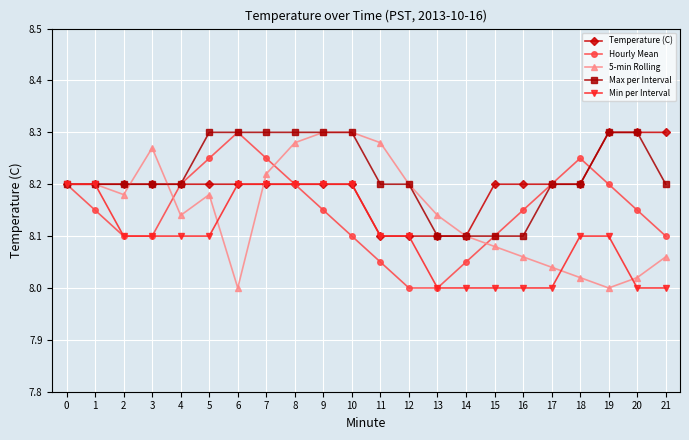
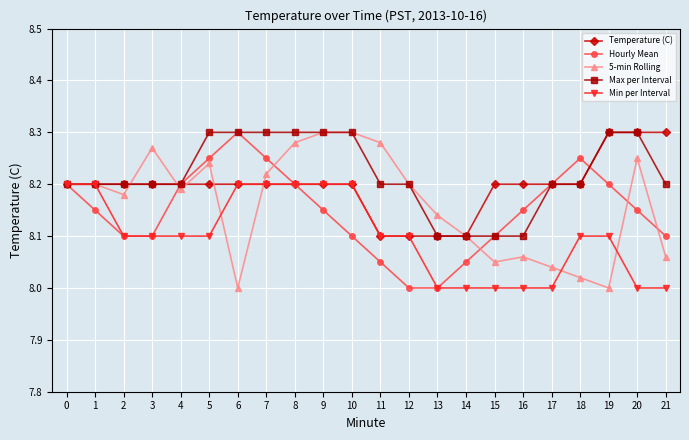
5-min Rolling, 4: 8.14 -> 8.19
5-min Rolling, 5: 8.18 -> 8.24
5-min Rolling, 15: 8.08 -> 8.05
5-min Rolling, 20: 8.02 -> 8.25
